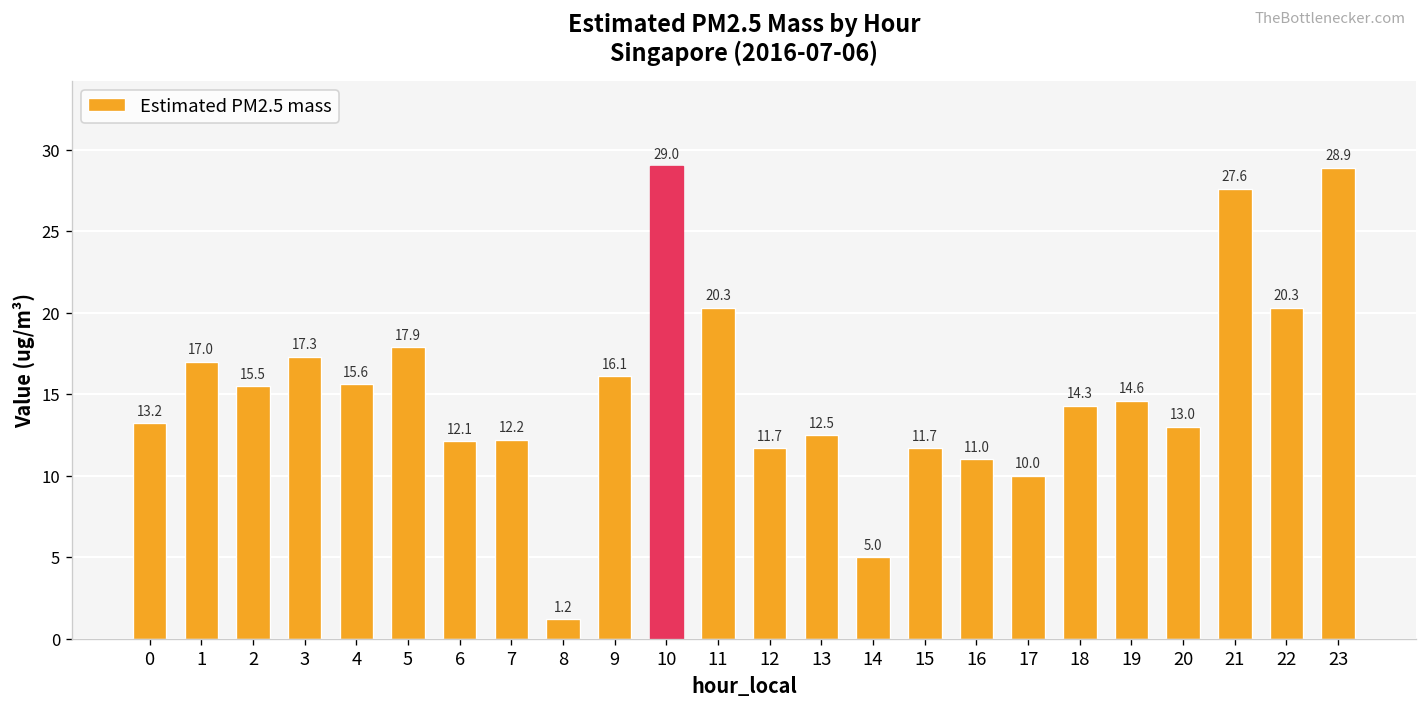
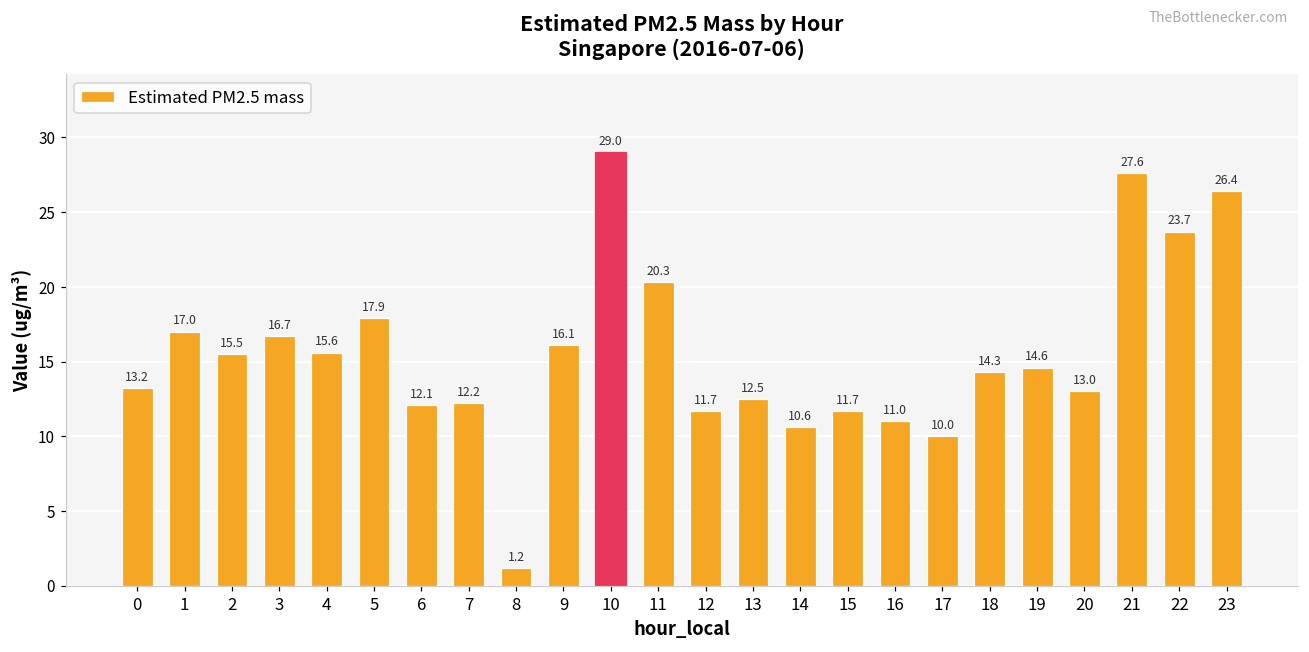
3: 17.3 -> 16.7
14: 5.0 -> 10.6
22: 20.3 -> 23.7
23: 28.9 -> 26.4
